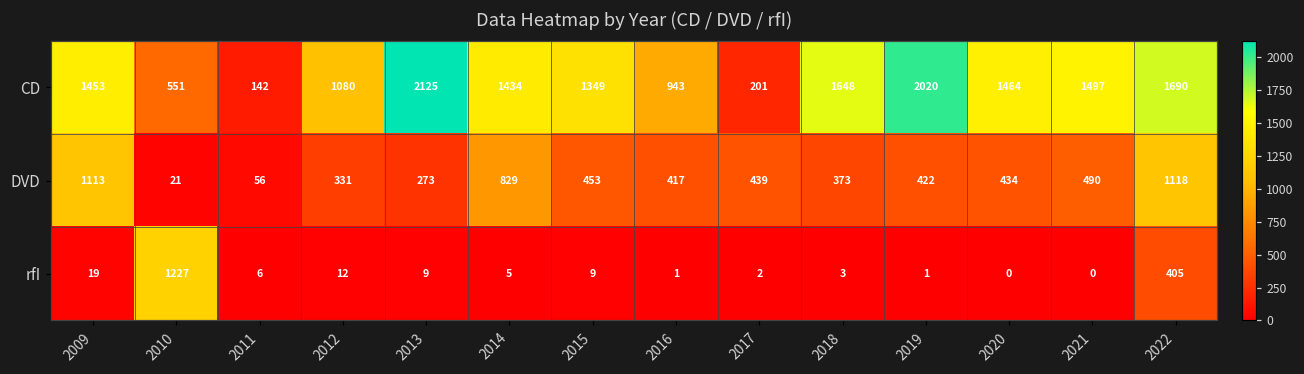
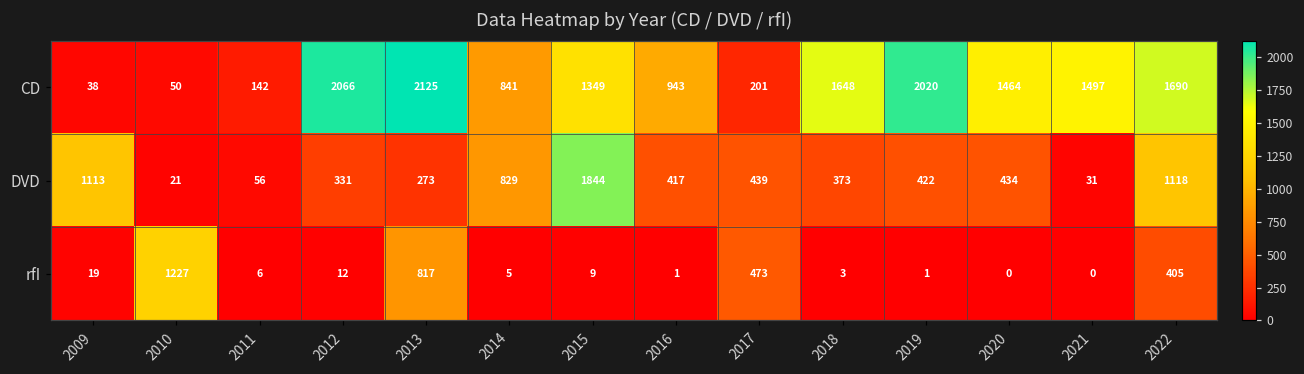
CD, 2009: 1453 -> 38
CD, 2010: 551 -> 50
CD, 2012: 1080 -> 2066
CD, 2014: 1434 -> 841
DVD, 2015: 453 -> 1844
DVD, 2021: 490 -> 31
rfI, 2013: 9 -> 817
rfI, 2017: 2 -> 473
